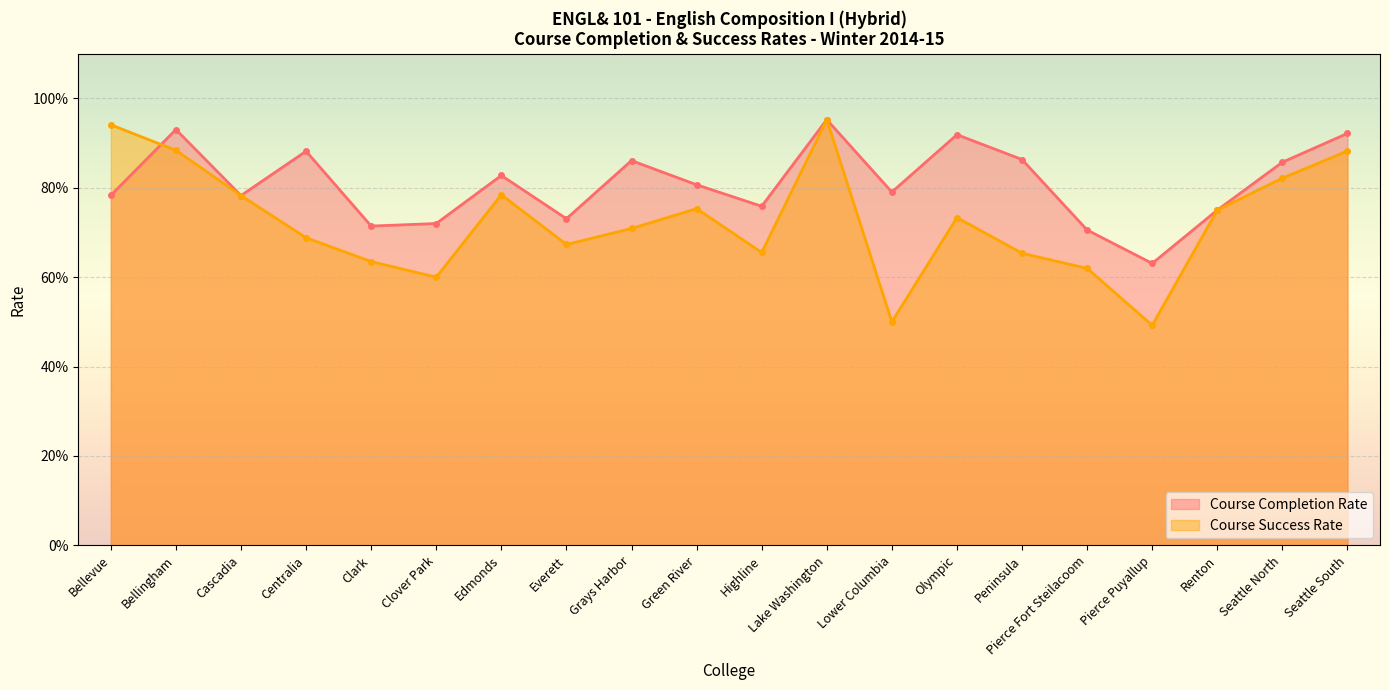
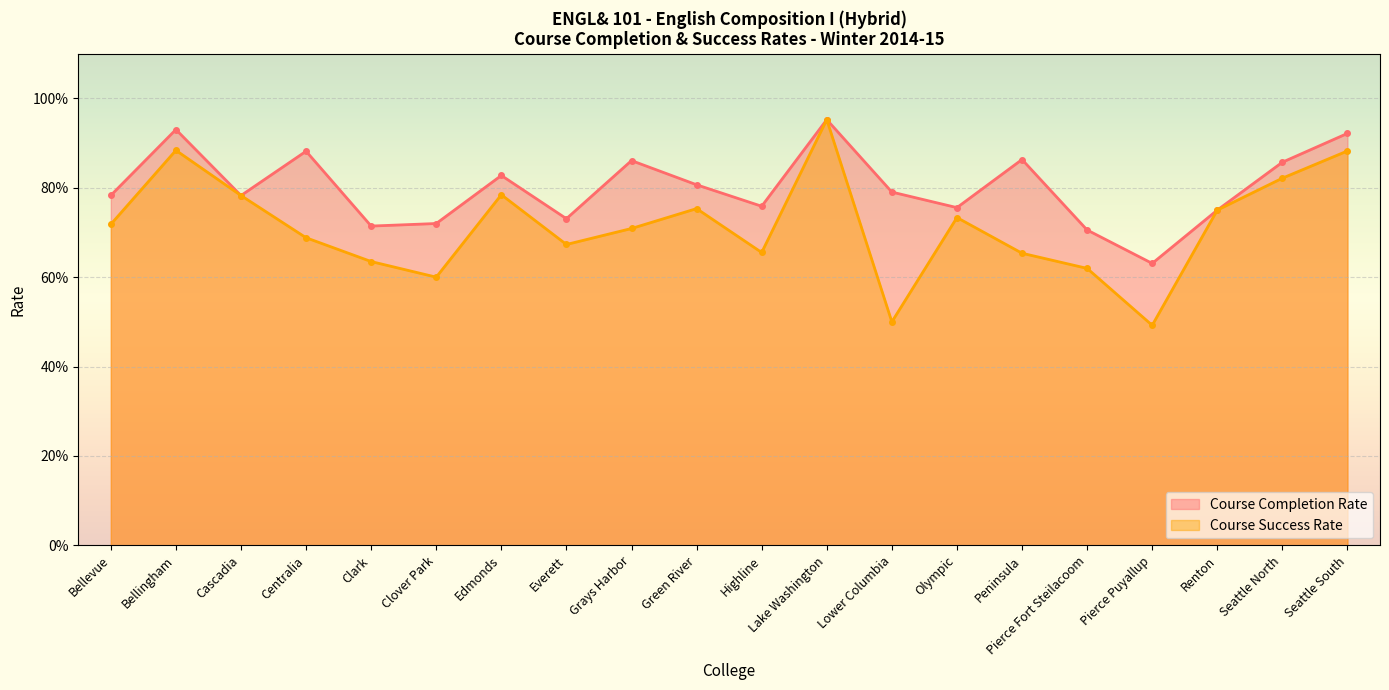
Course Success Rate, Bellevue: 94% -> 72%
Course Completion Rate, Olympic: 92% -> 76%
